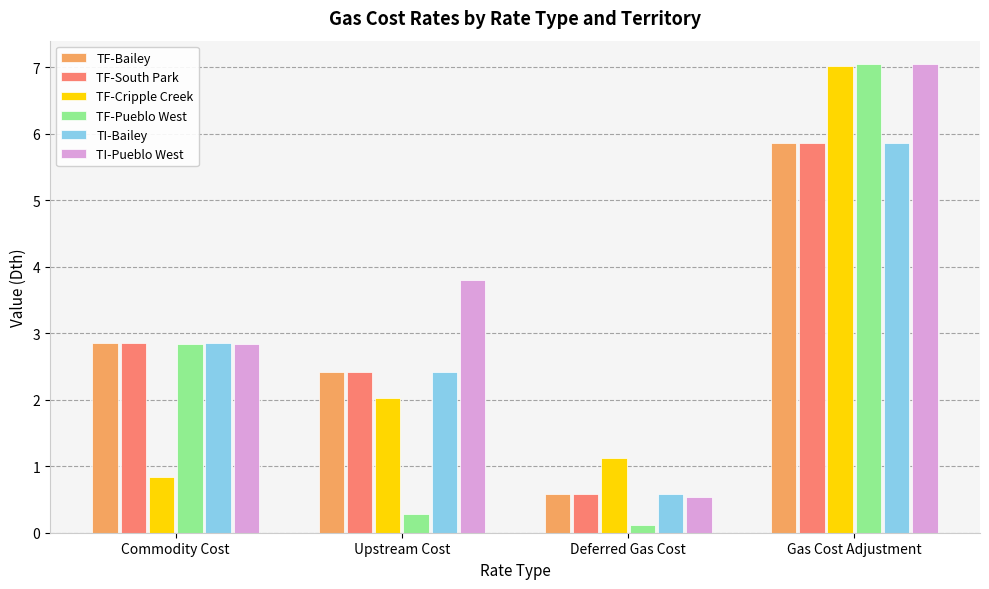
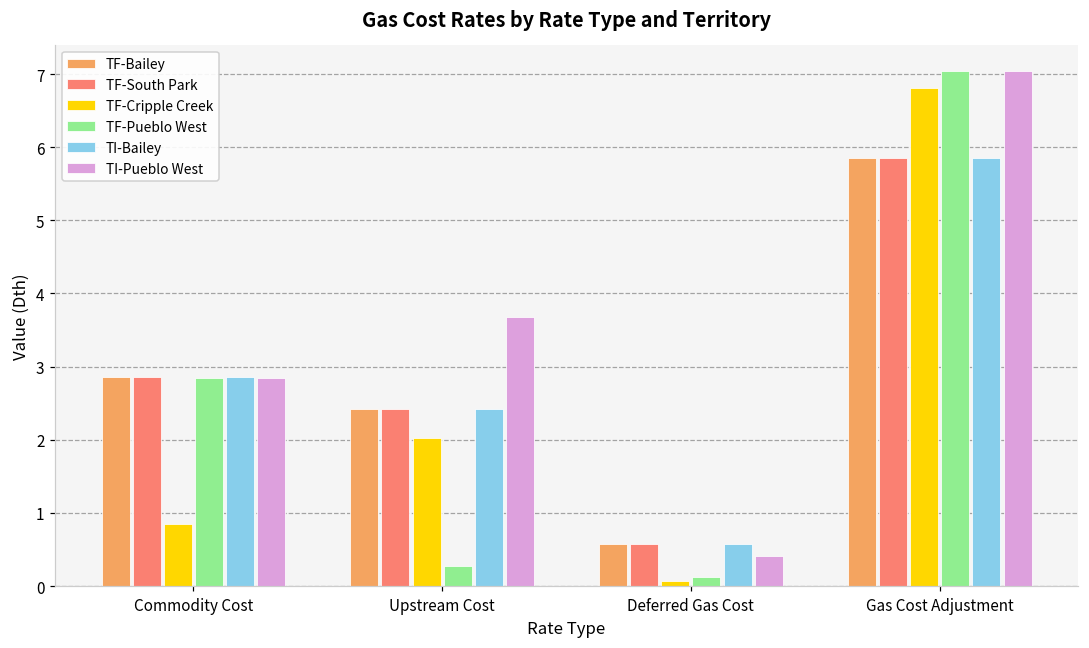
TI-Pueblo West, Upstream Cost: 3.8 -> 3.7
TF-Cripple Creek, Deferred Gas Cost: 1.1 -> 0.1
TI-Pueblo West, Deferred Gas Cost: 0.5 -> 0.4
TF-Cripple Creek, Gas Cost Adjustment: 7.0 -> 6.8
